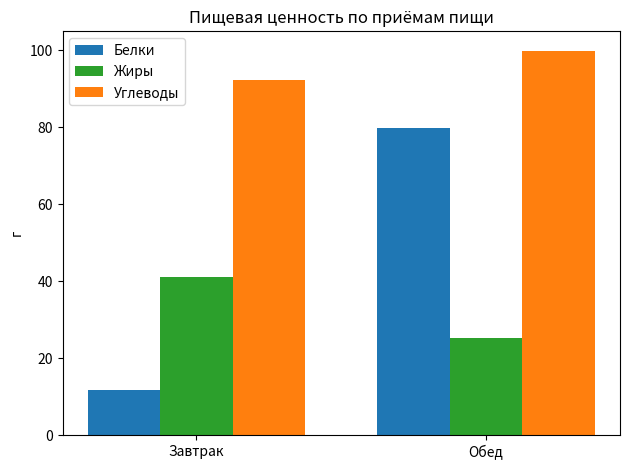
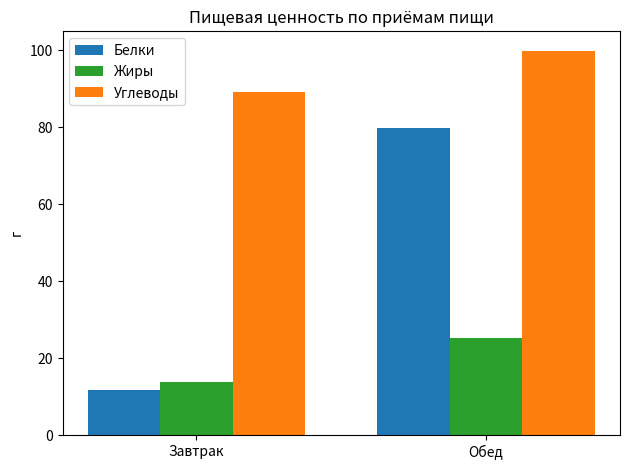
Жиры, Завтрак: 41 -> 14
Углеводы, Завтрак: 92 -> 89
